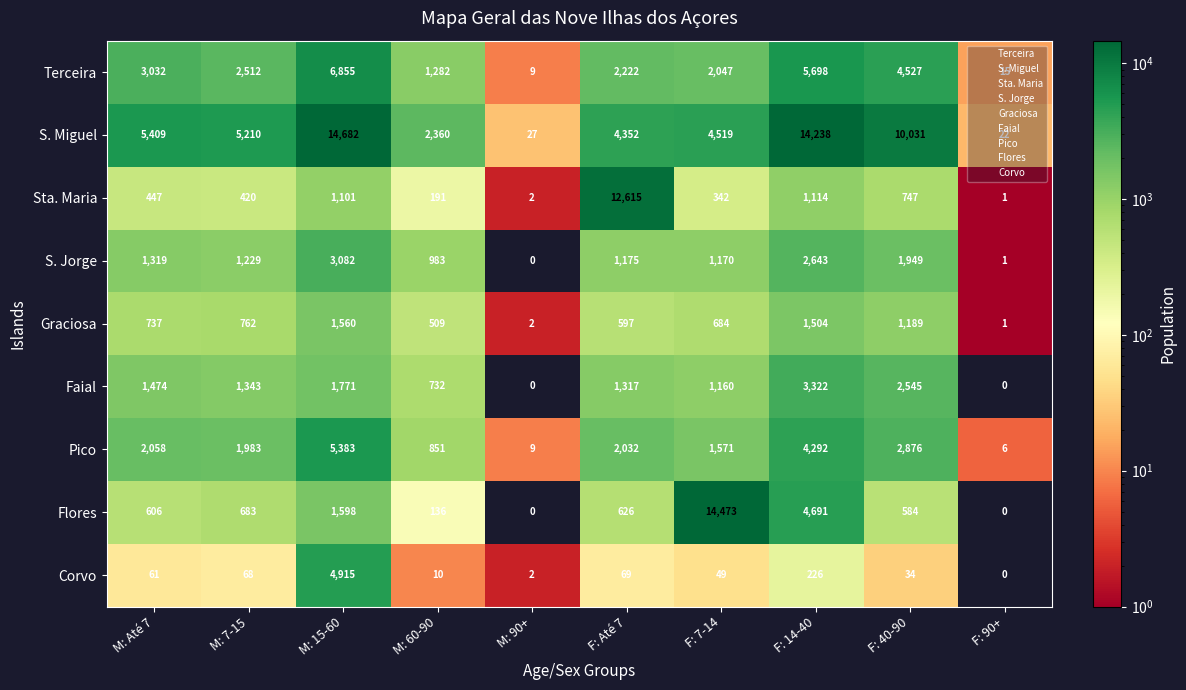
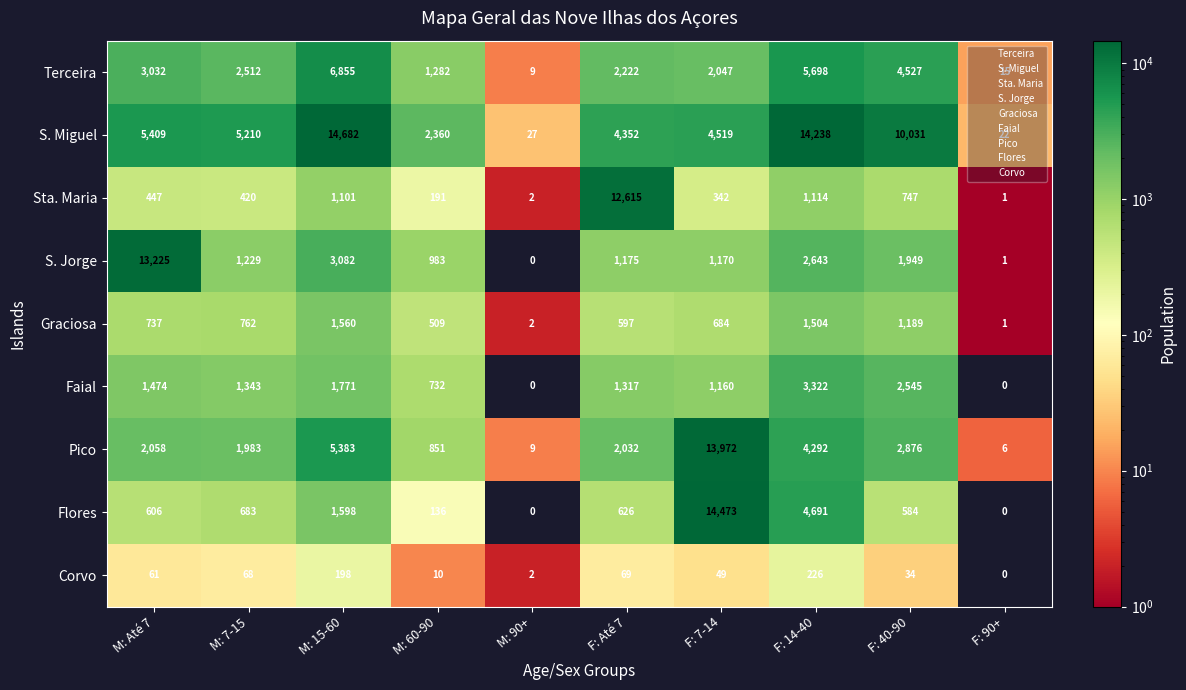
S. Jorge, M: Até 7: 1,319 -> 13,225
Pico, F: 7-14: 1,571 -> 13,972
Corvo, M: 15-60: 4,915 -> 198
